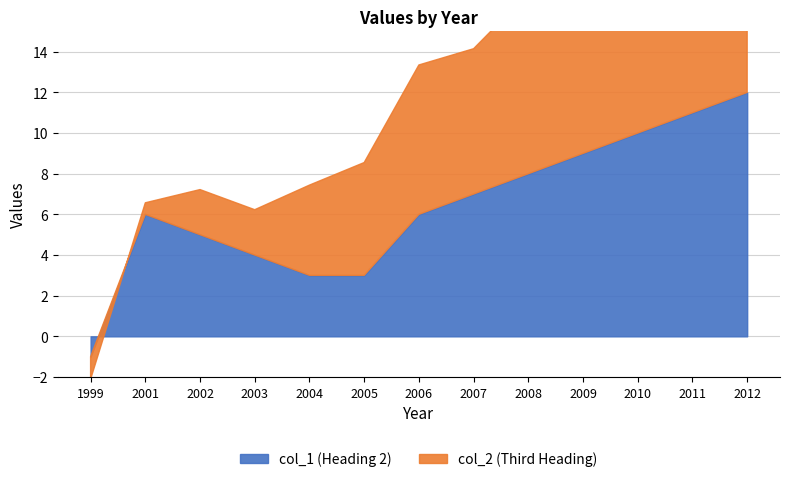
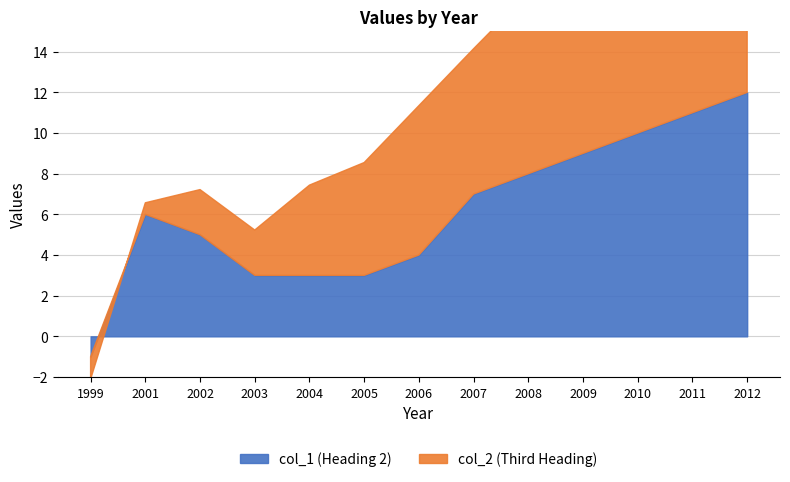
col_1 (Heading 2), 2003: 4 -> 3
col_1 (Heading 2), 2006: 6 -> 4
